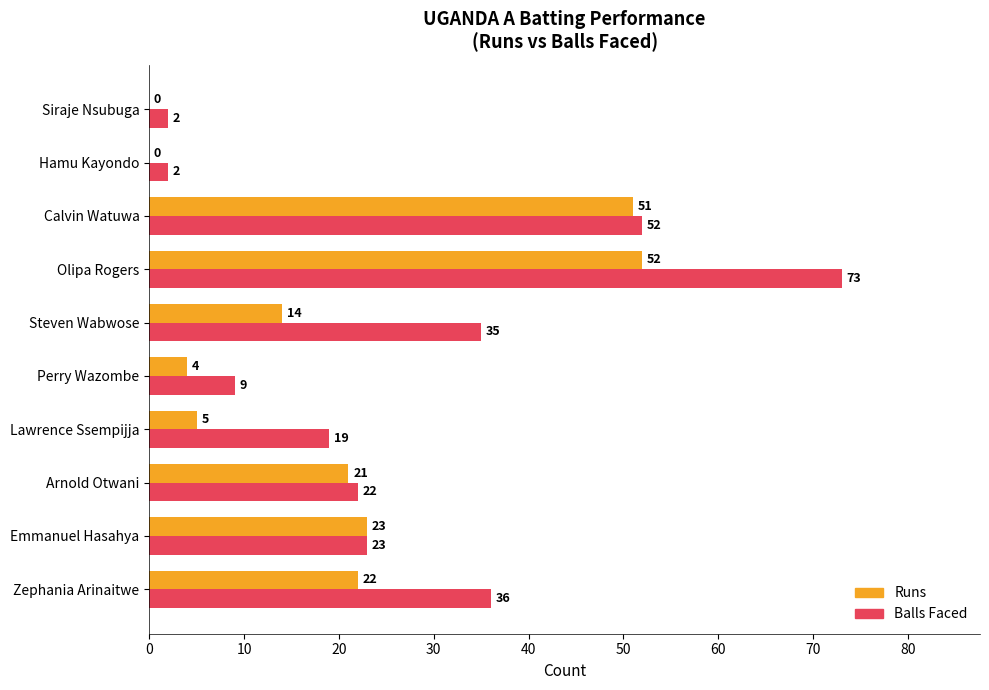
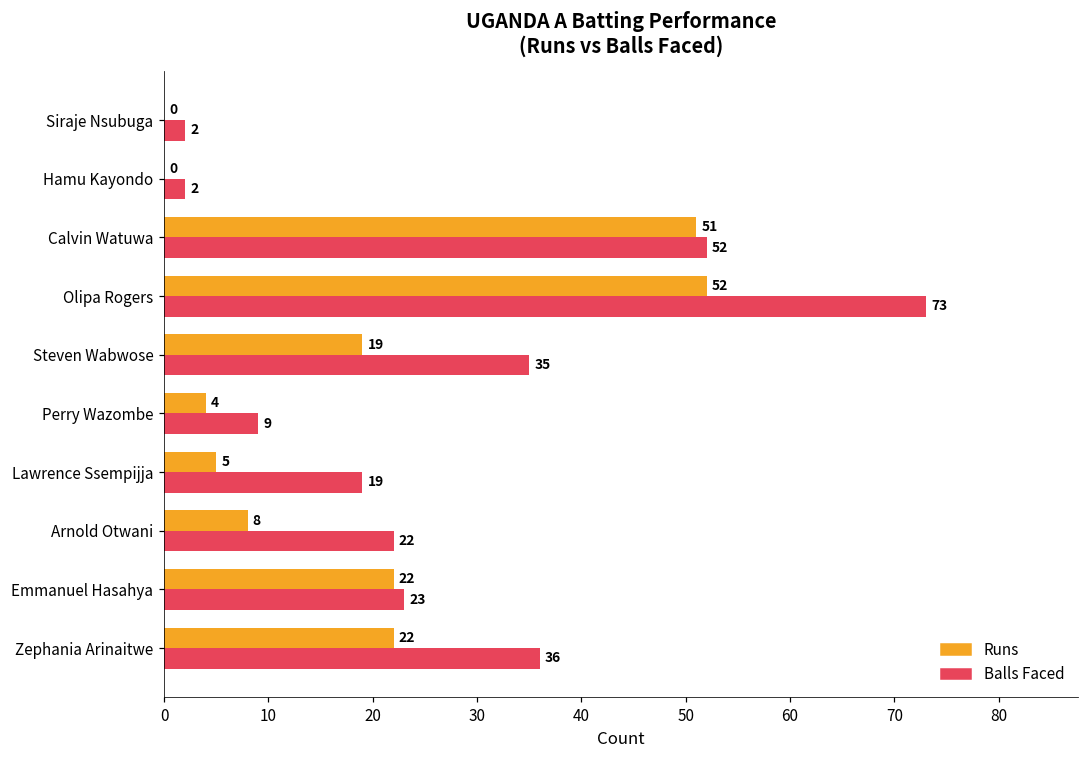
Runs, Steven Wabwose: 14 -> 19
Runs, Arnold Otwani: 21 -> 8
Runs, Emmanuel Hasahya: 23 -> 22
